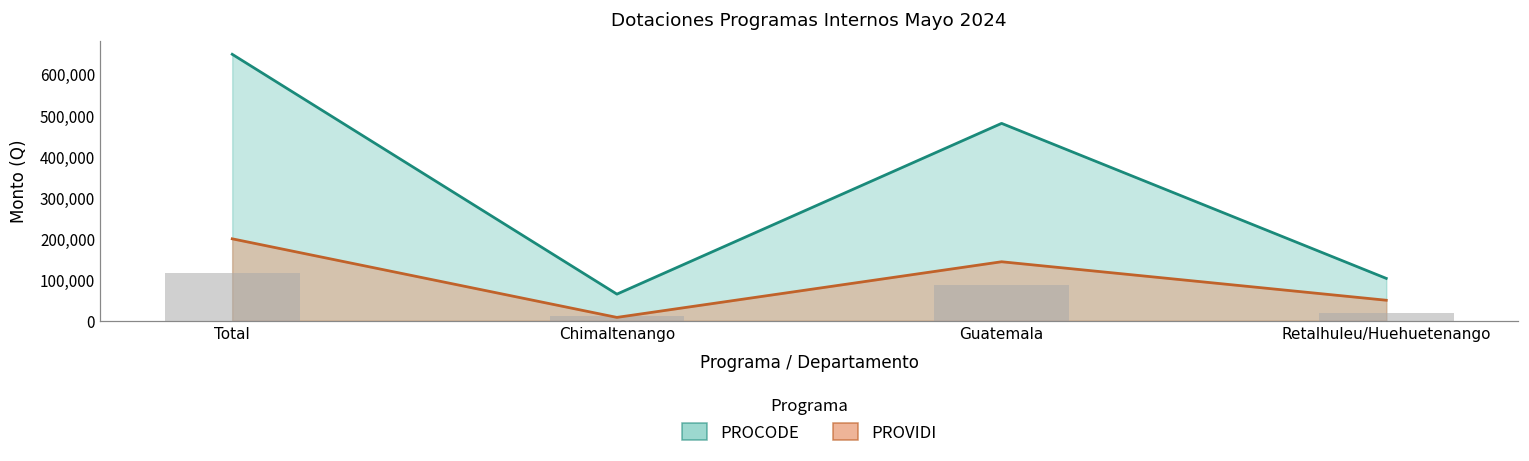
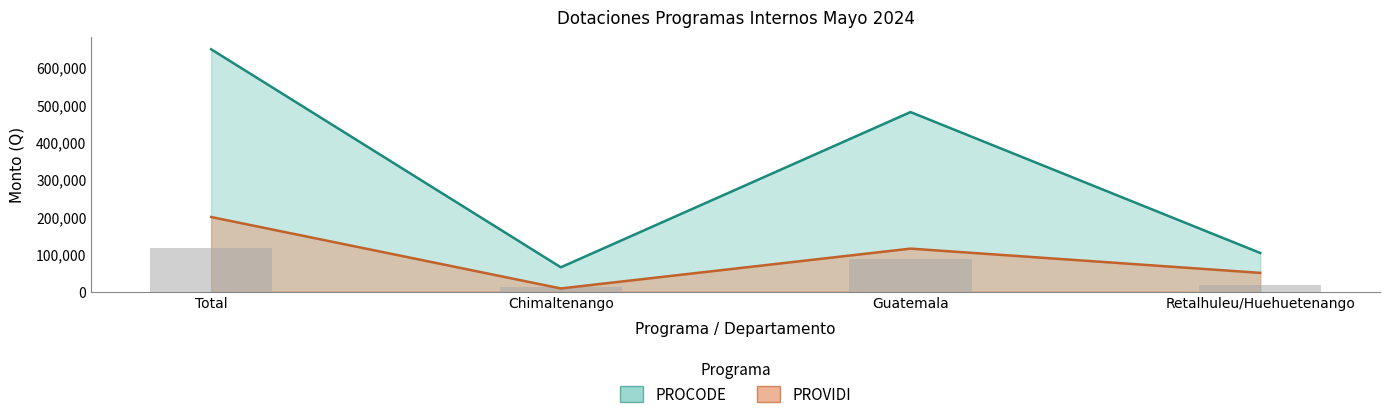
PROVIDI, Guatemala: 140,000 -> 110,000
